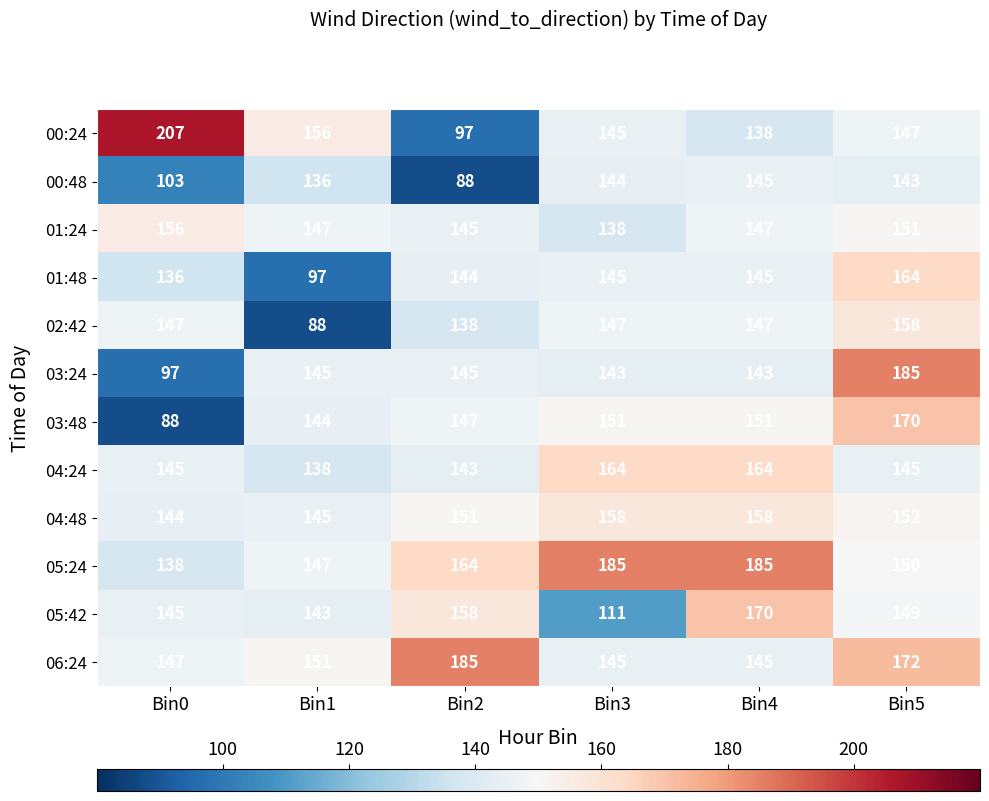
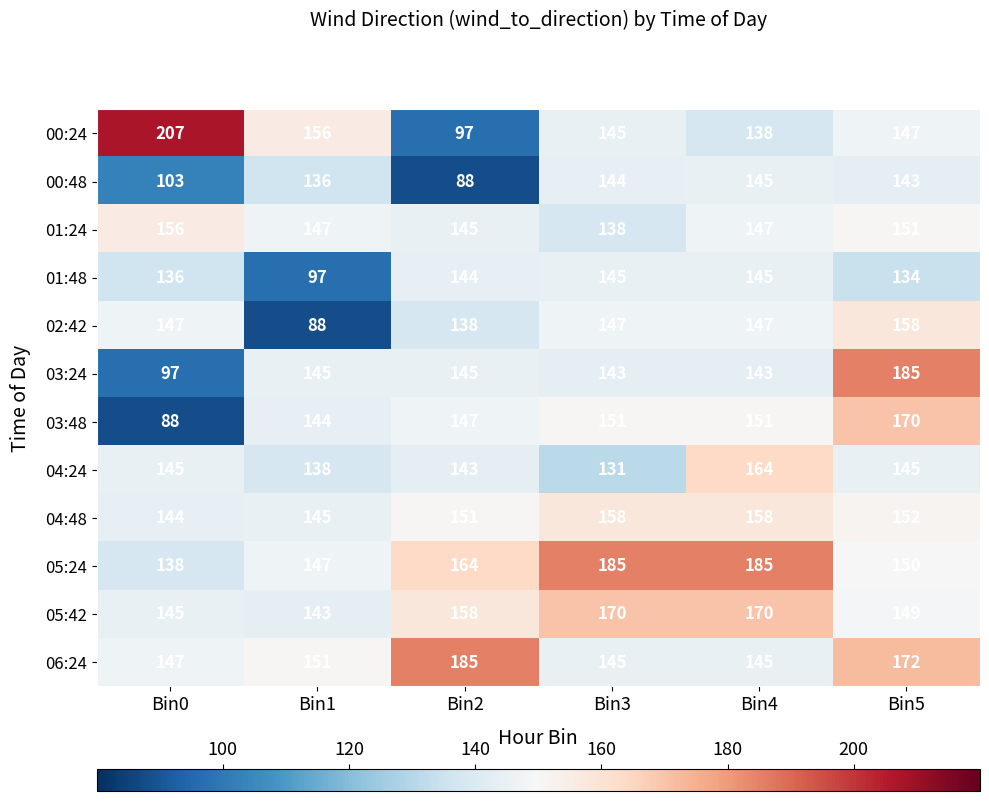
01:48, Bin5: 164 -> 134
04:24, Bin3: 164 -> 131
05:42, Bin3: 111 -> 170
